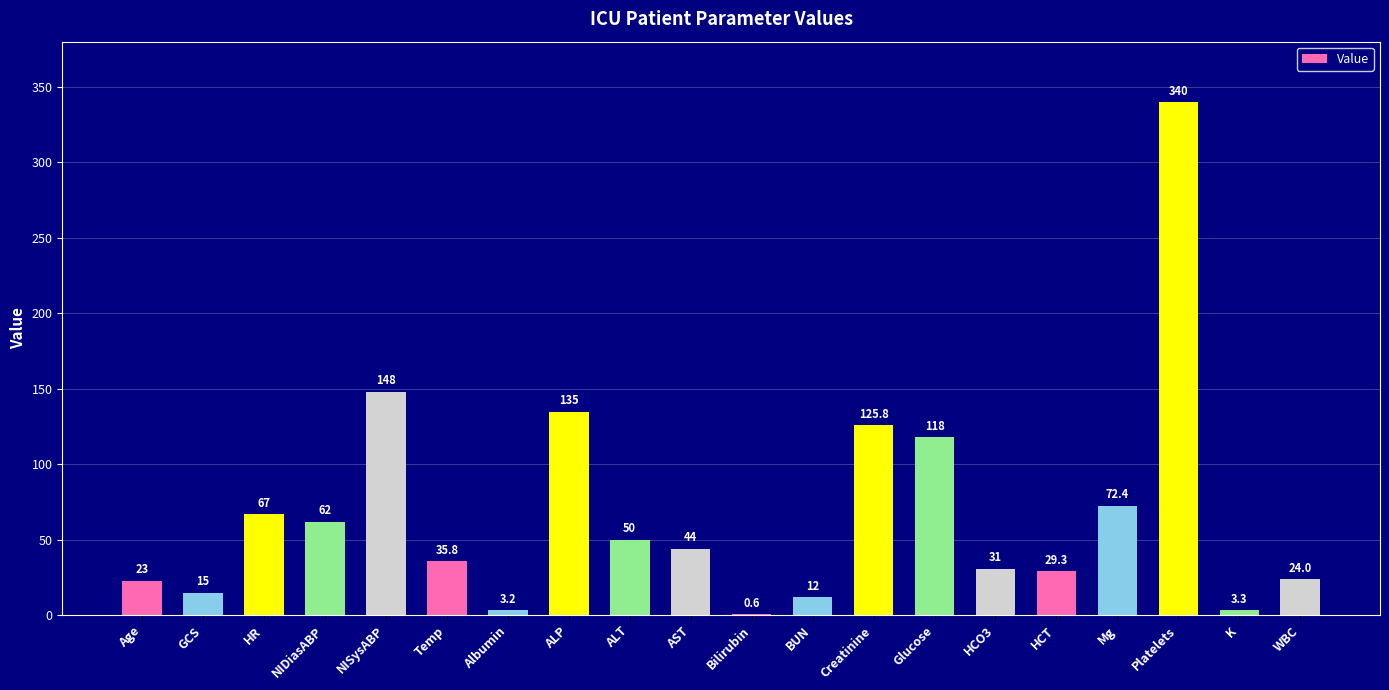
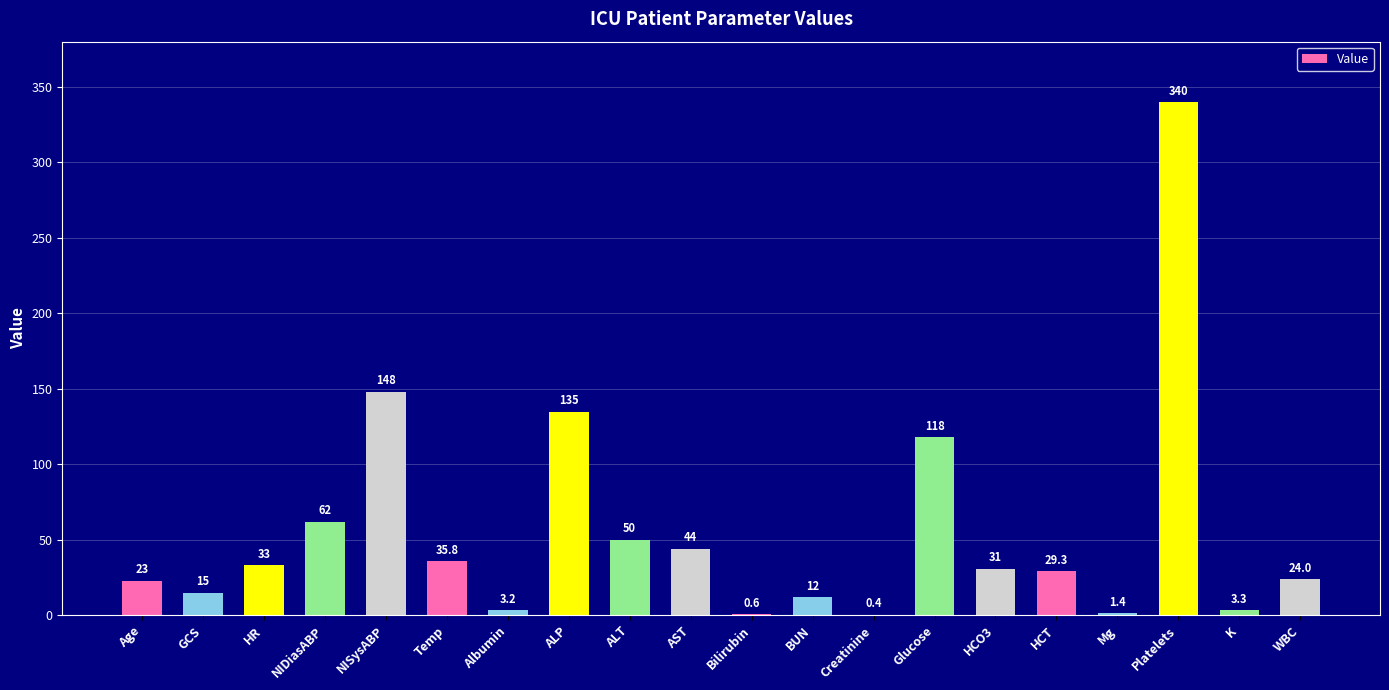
HR: 67 -> 33
Creatinine: 125.8 -> 0.4
Mg: 72.4 -> 1.4
